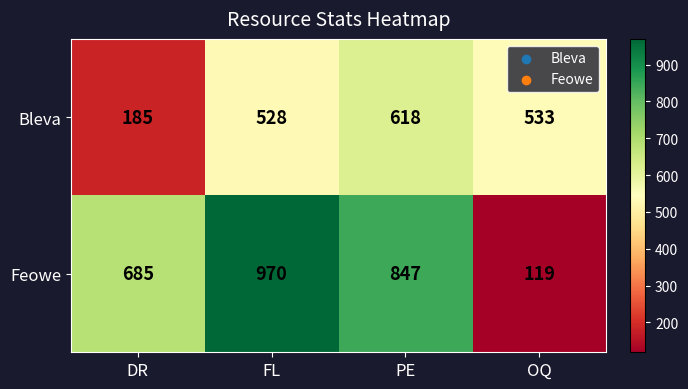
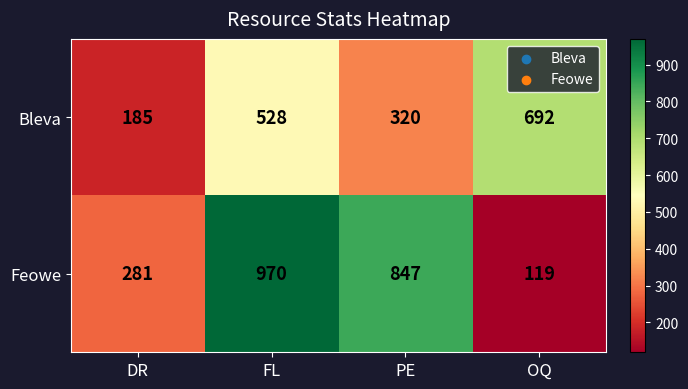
Bleva, PE: 618 -> 320
Bleva, OQ: 533 -> 692
Feowe, DR: 685 -> 281
